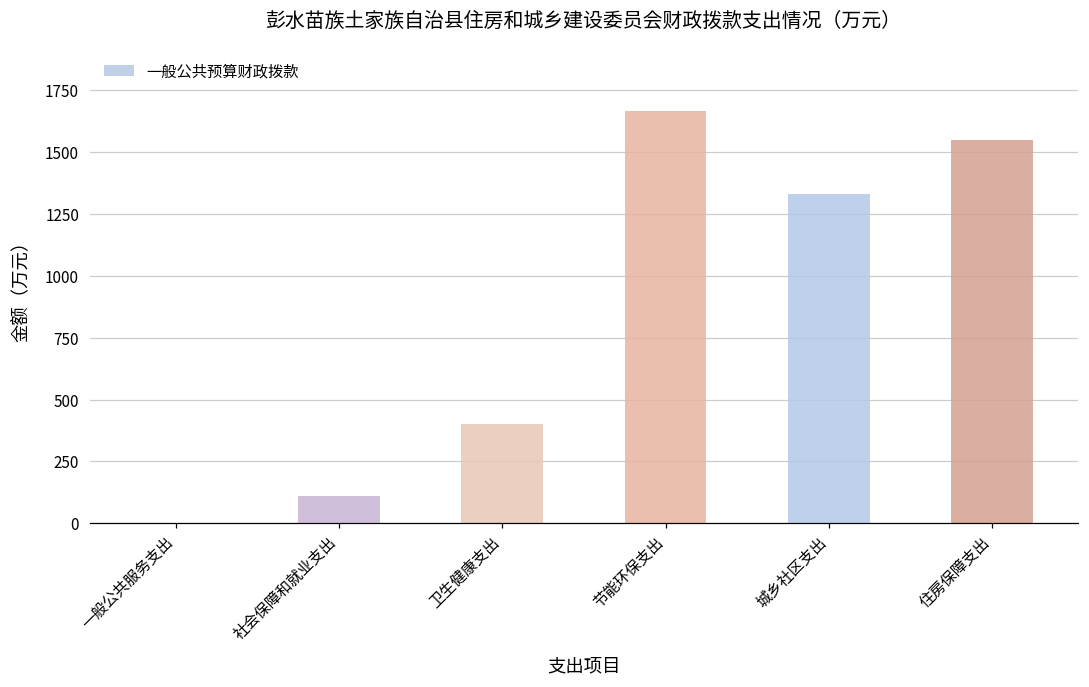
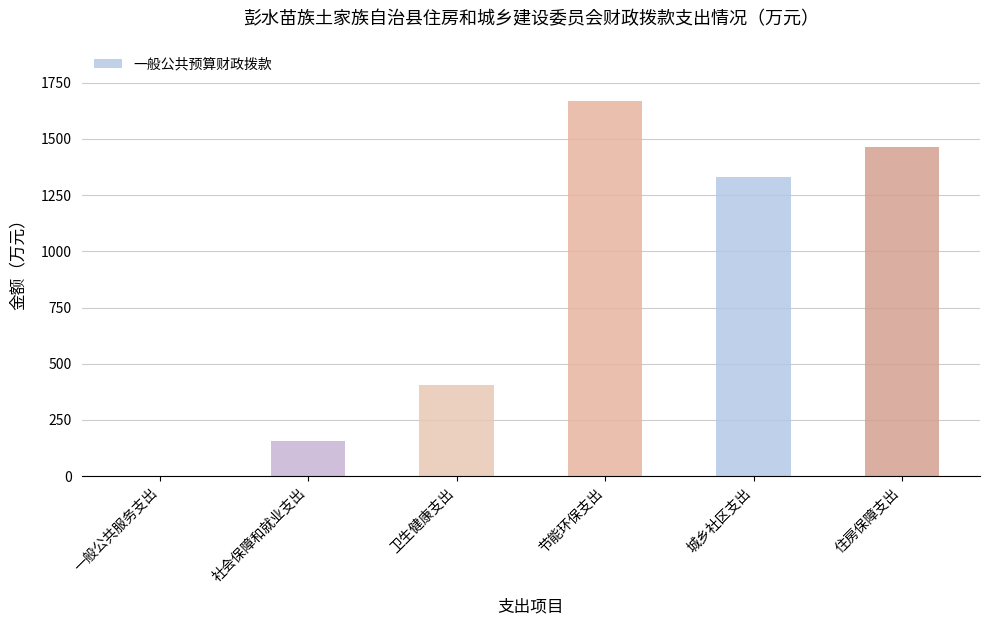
社会保障和就业支出: 110 -> 160
住房保障支出: 1550 -> 1460
